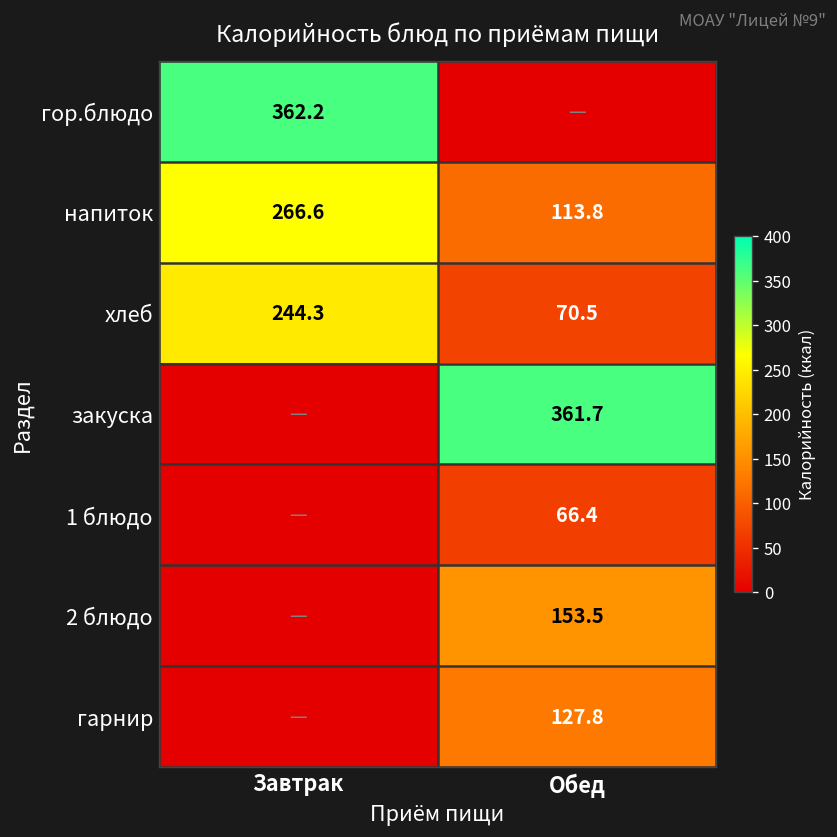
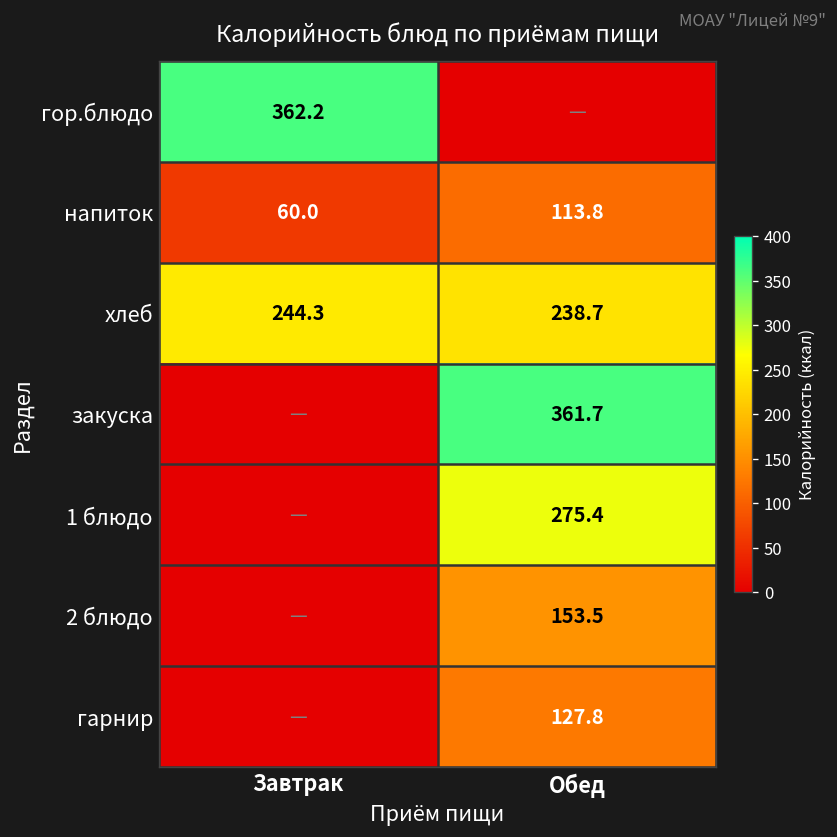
напиток, Завтрак: 266.6 -> 60.0
хлеб, Обед: 70.5 -> 238.7
1 блюдо, Обед: 66.4 -> 275.4
